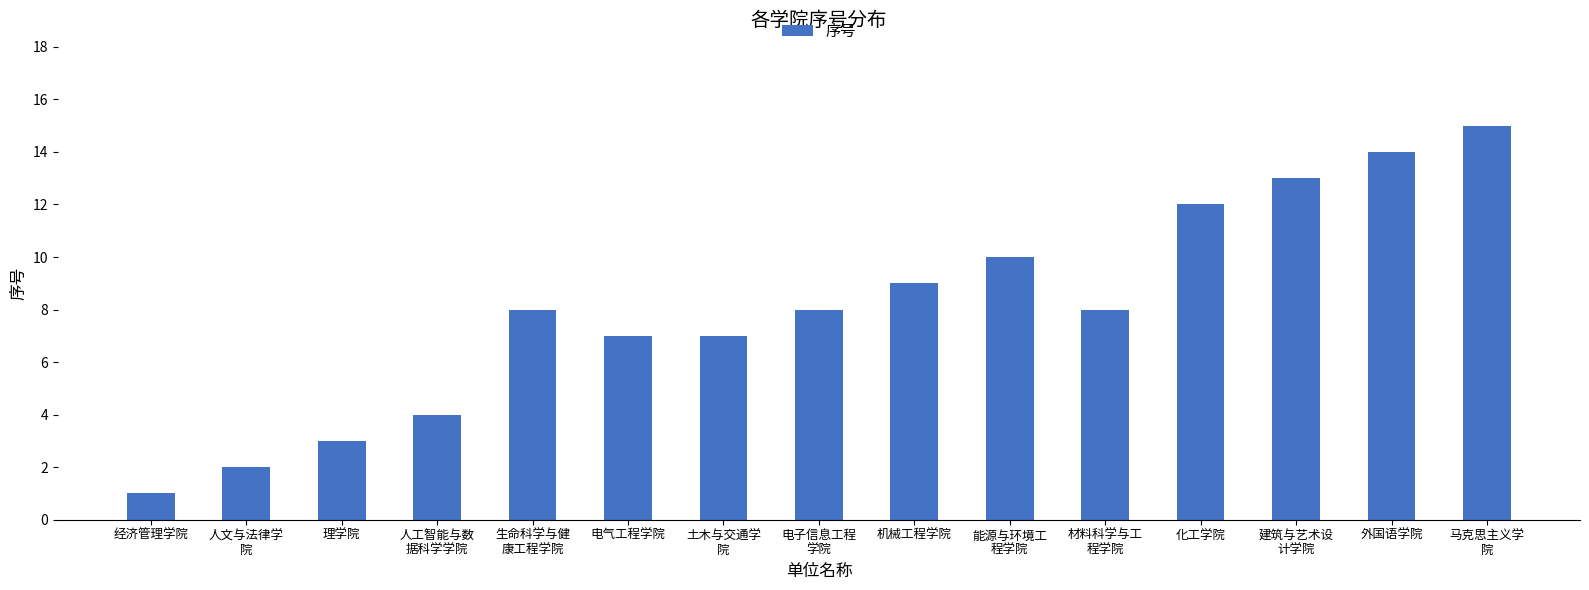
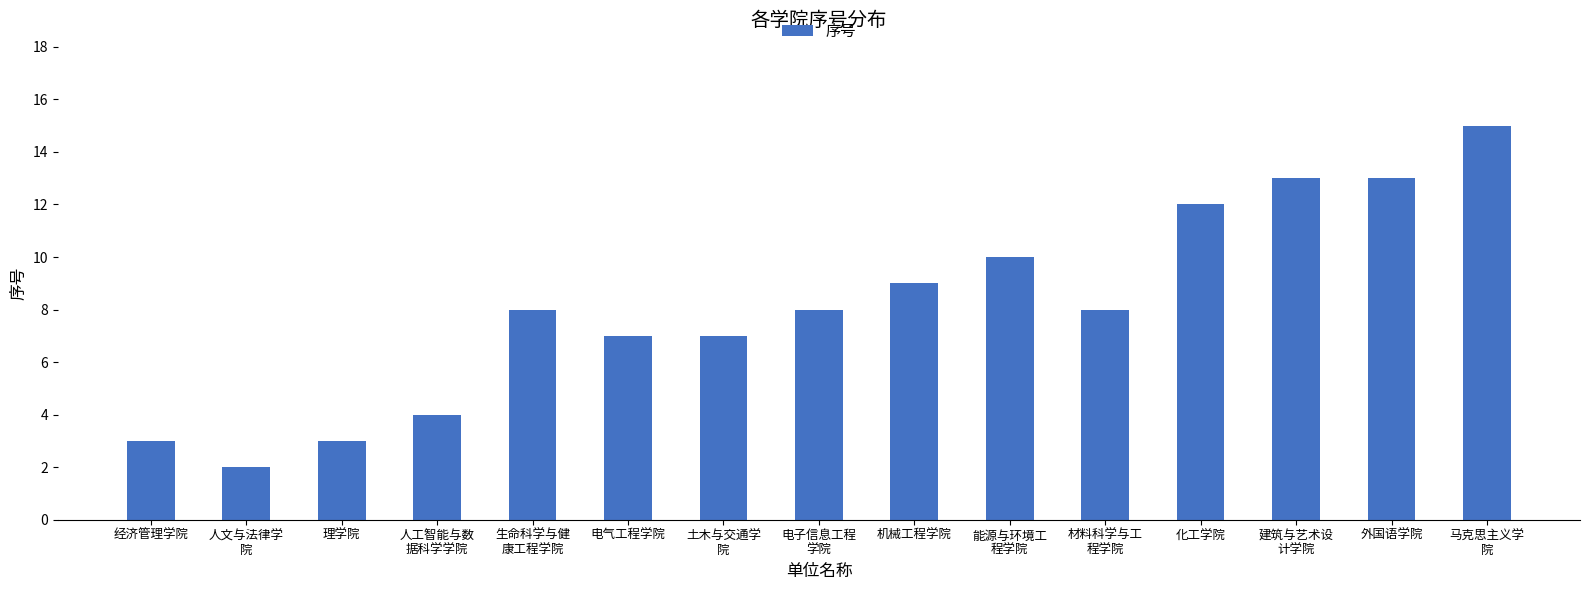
经济管理学院: 1 -> 3
外国语学院: 14 -> 13
